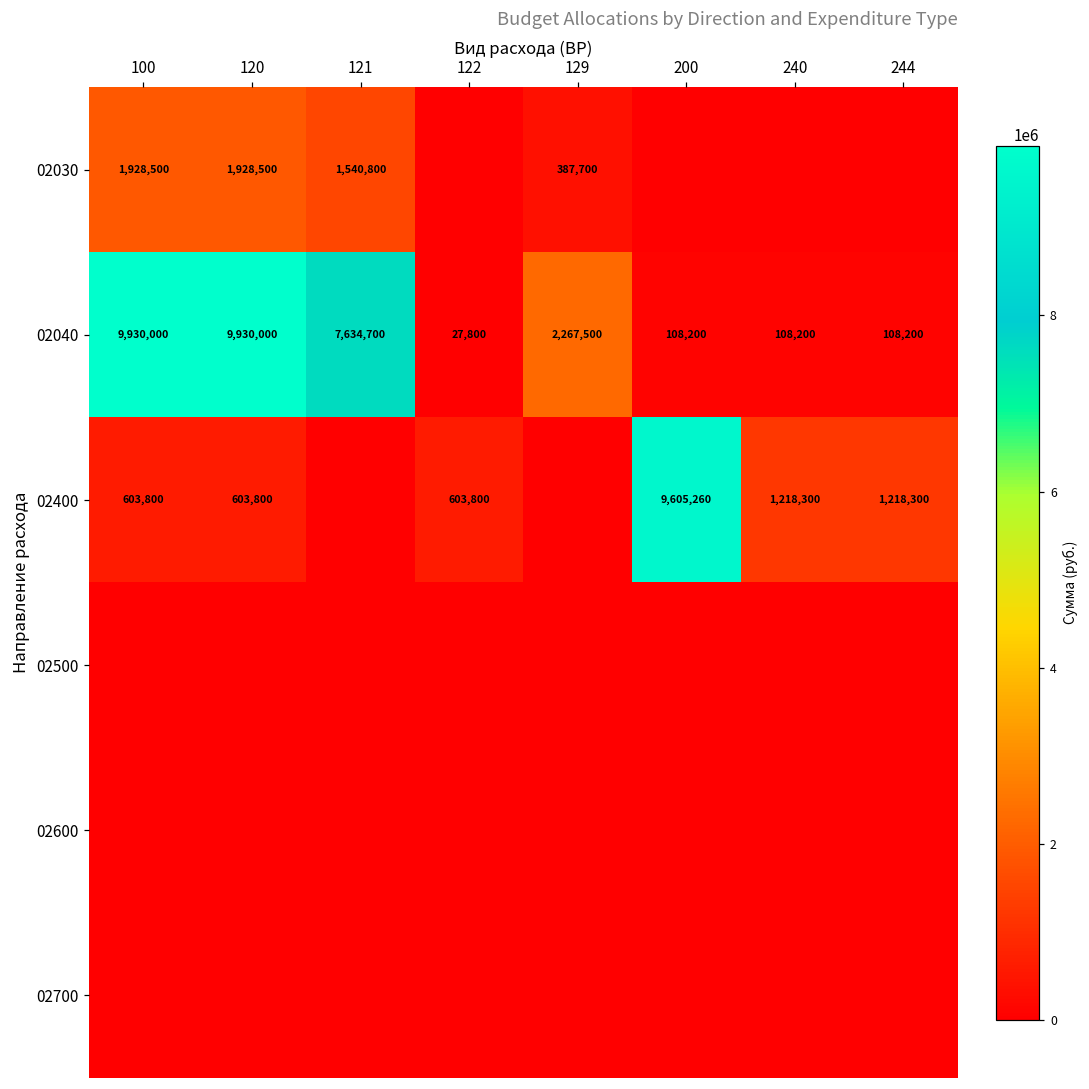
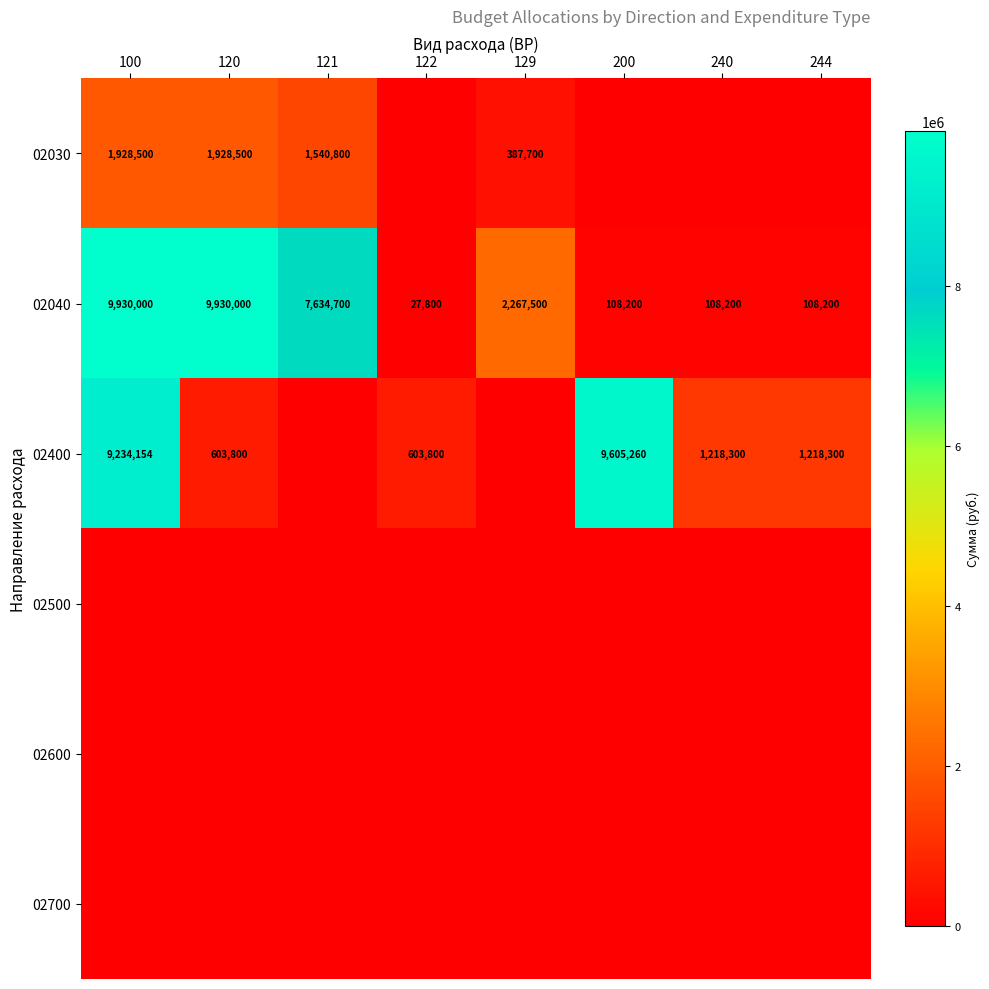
02400, 100: 603,800 -> 9,234,154
